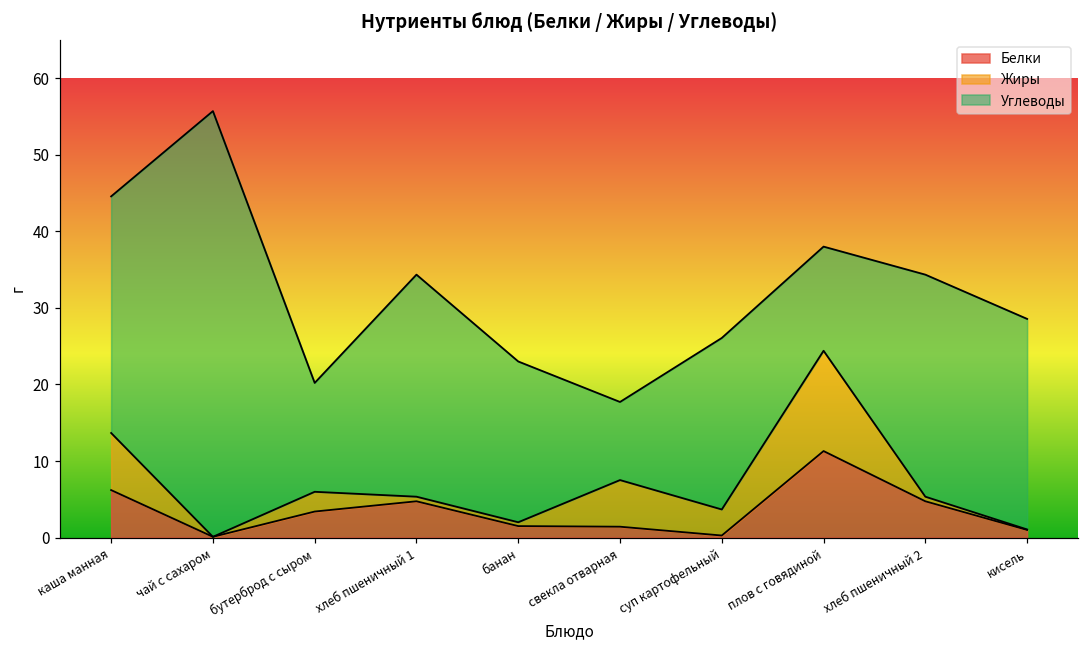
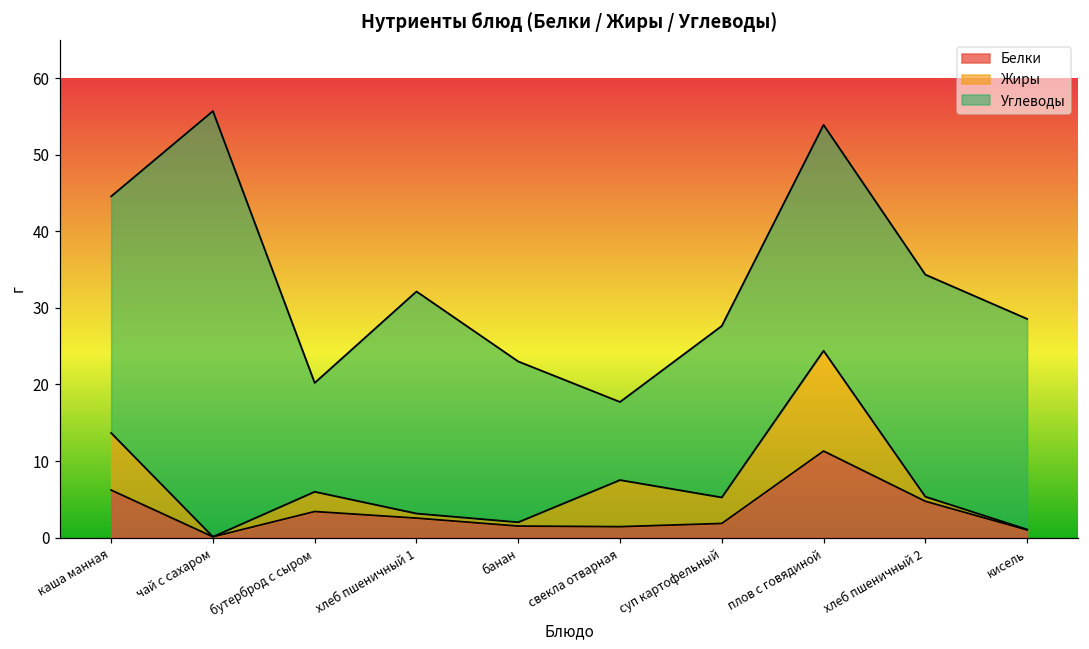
Белки, хлеб пшеничный 1: 5 -> 3
Белки, суп картофельный: 0 -> 2
Углеводы, плов с говядиной: 14 -> 30
